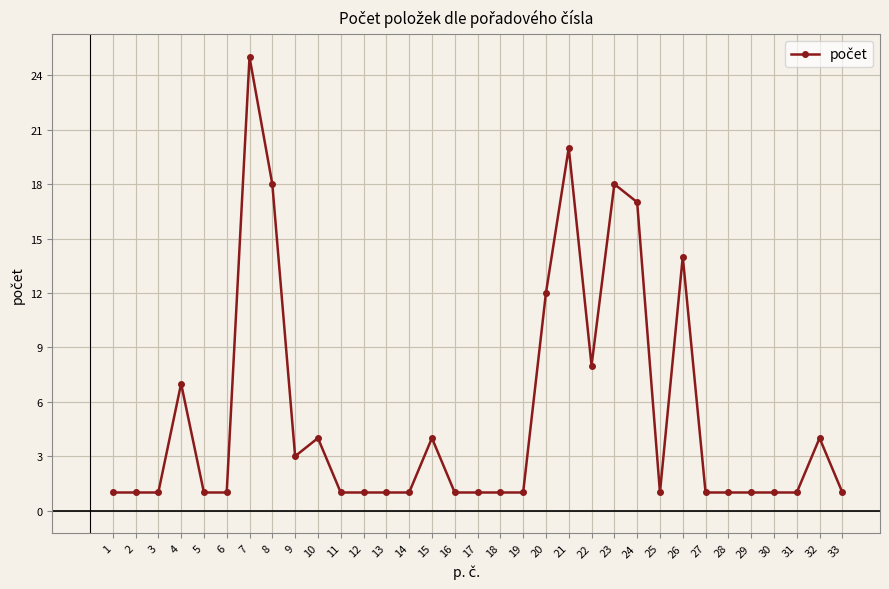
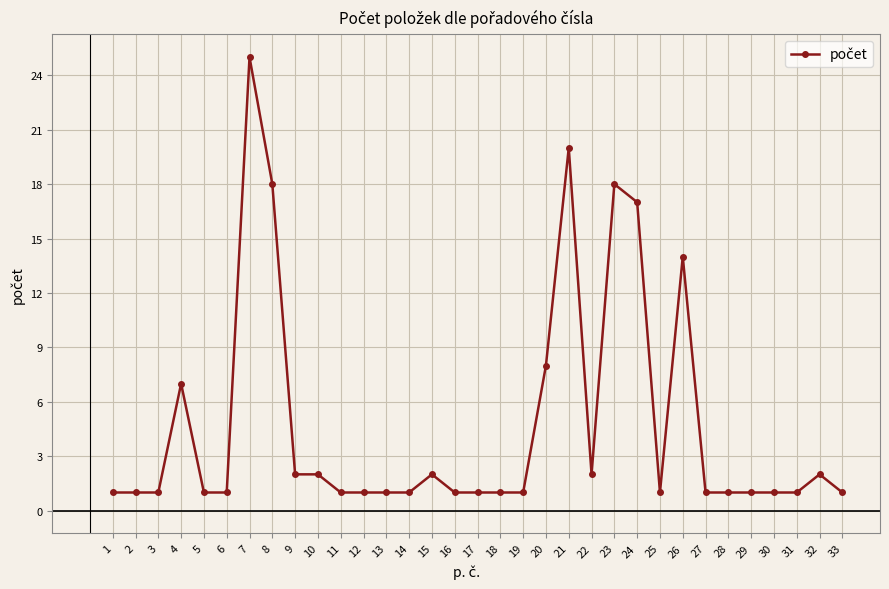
9: 3 -> 2
10: 4 -> 2
15: 4 -> 2
20: 12 -> 8
22: 8 -> 2
32: 4 -> 2
